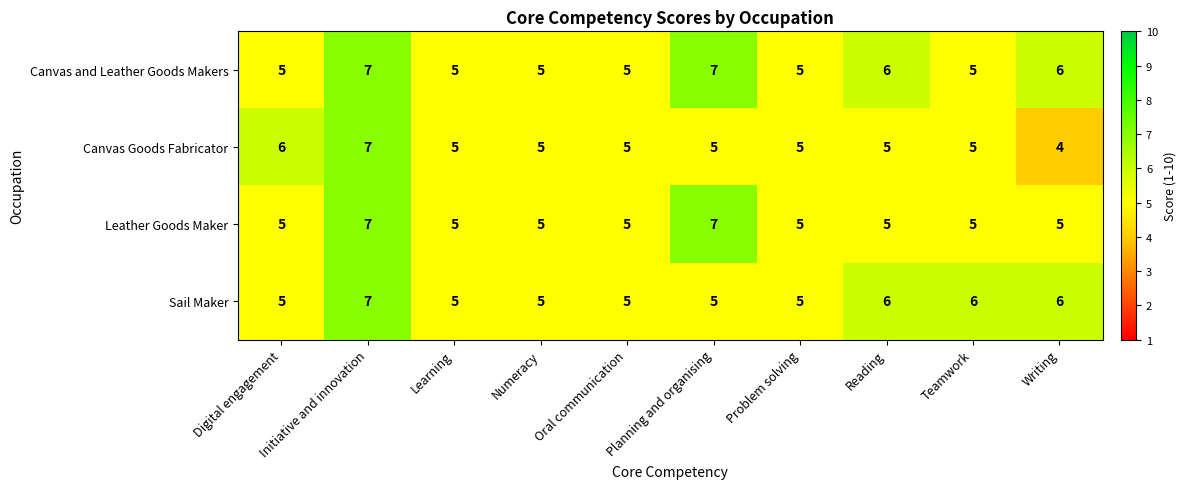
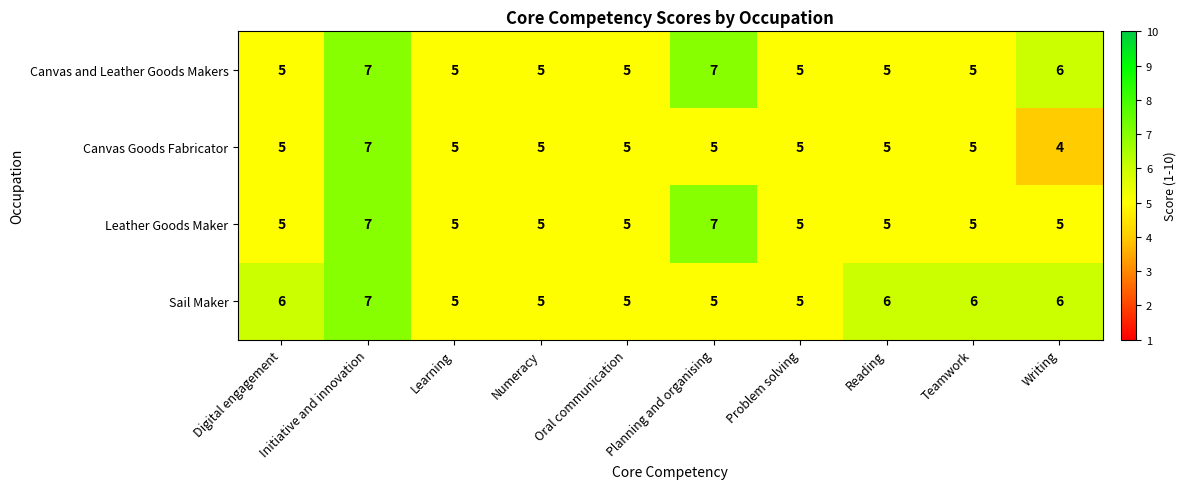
Canvas and Leather Goods Makers, Reading: 6 -> 5
Canvas Goods Fabricator, Digital engagement: 6 -> 5
Sail Maker, Digital engagement: 5 -> 6
